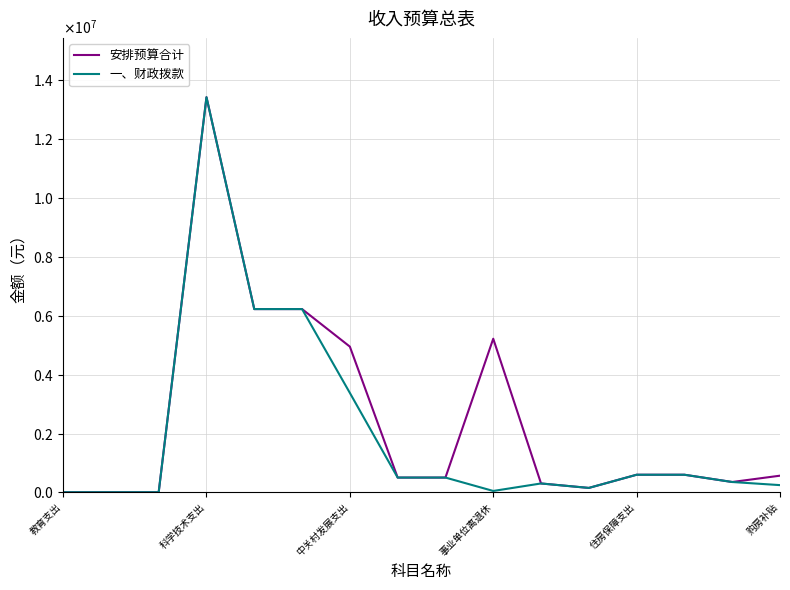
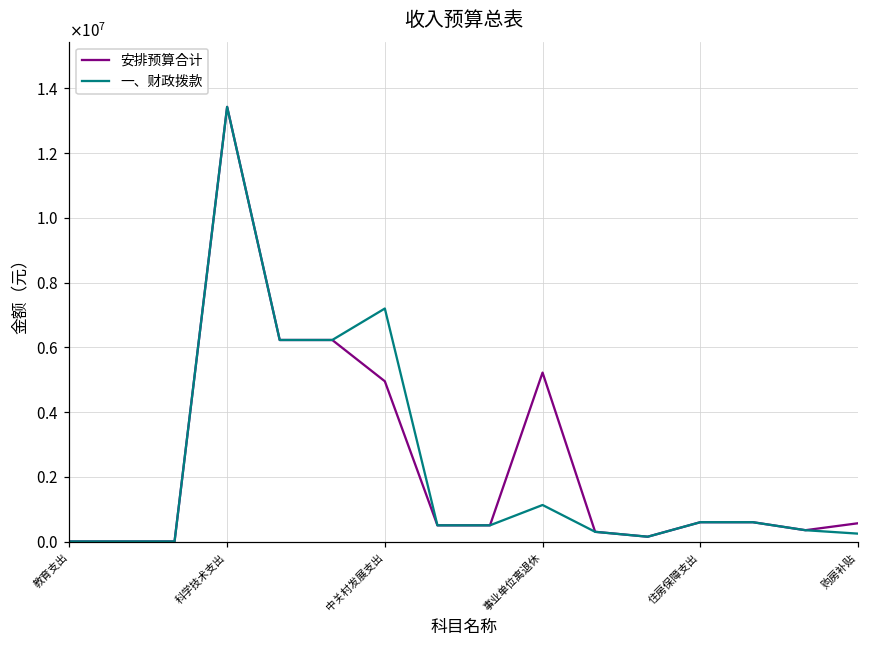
一、财政拨款, 中关村发展支出: 3400000 -> 7200000
一、财政拨款, 事业单位离退休: 0 -> 1100000
